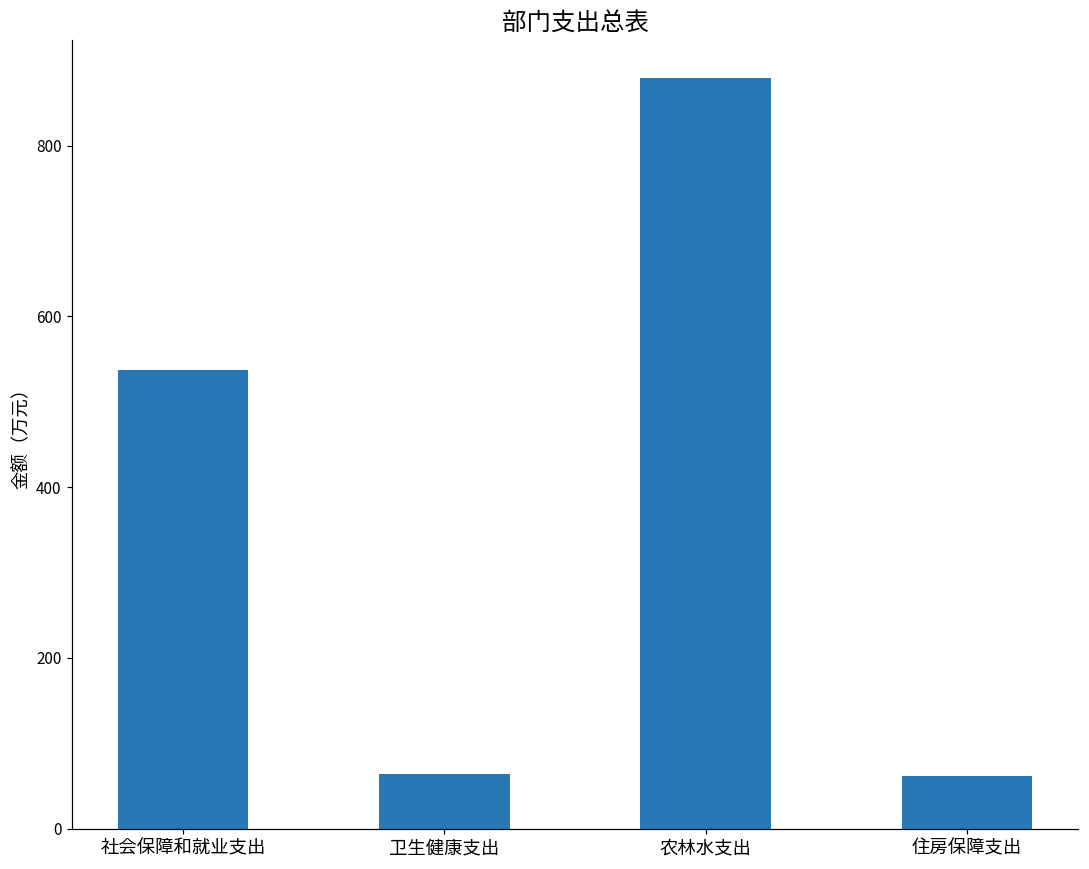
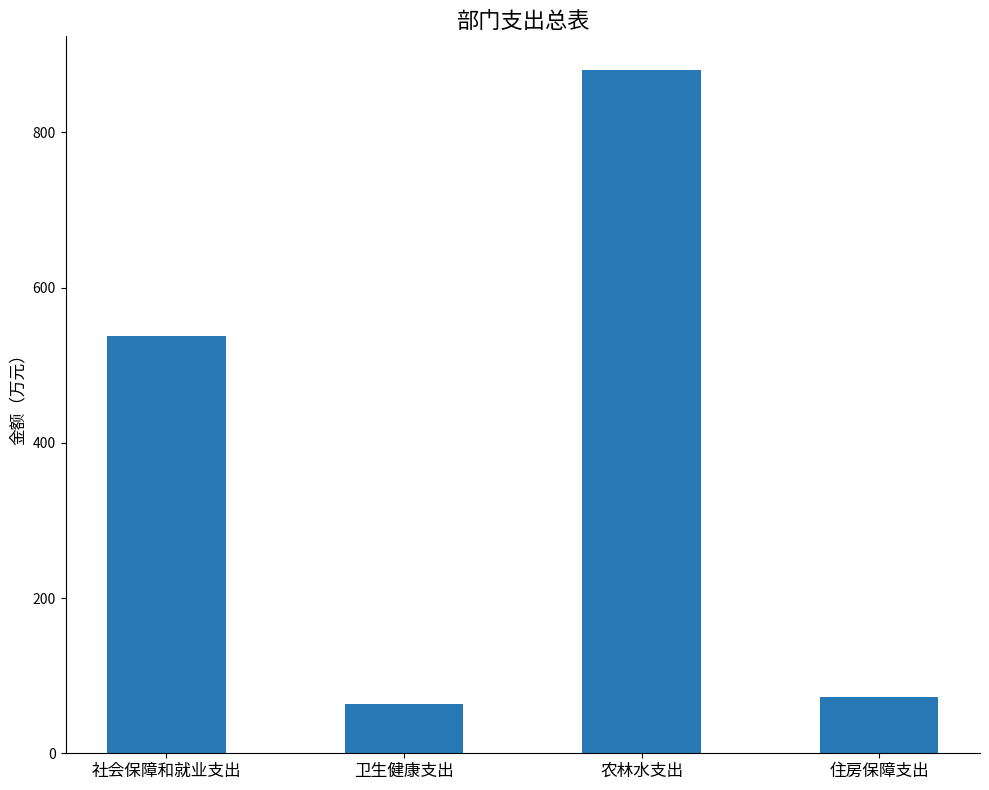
住房保障支出: 60 -> 70
